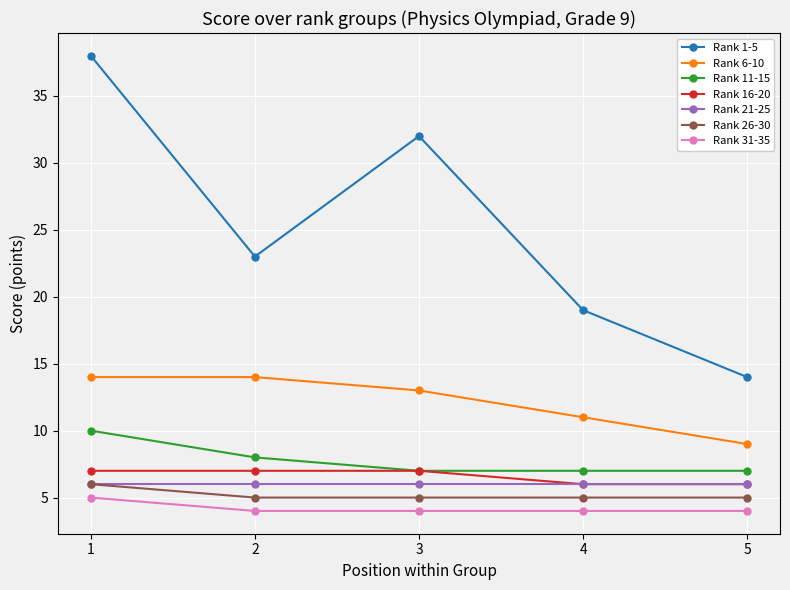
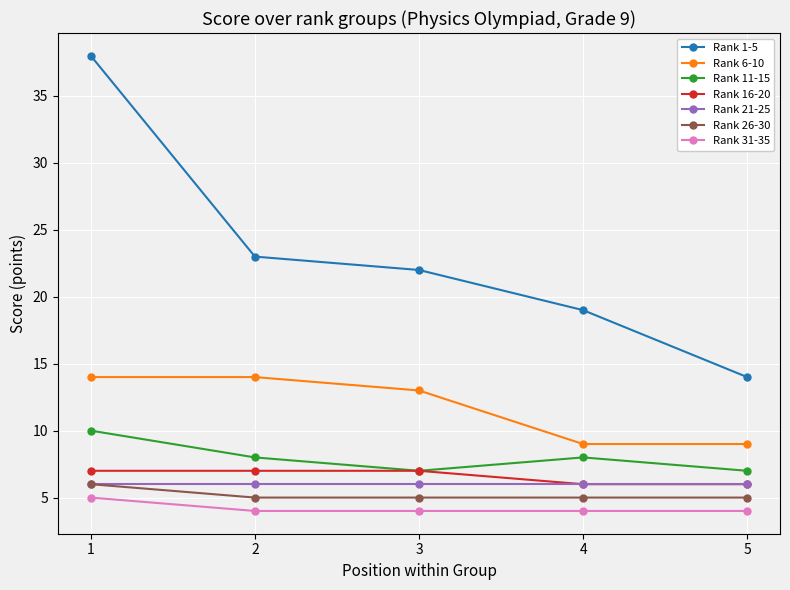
Rank 1-5, 3: 32 -> 22
Rank 6-10, 4: 11 -> 9
Rank 11-15, 4: 7 -> 8
